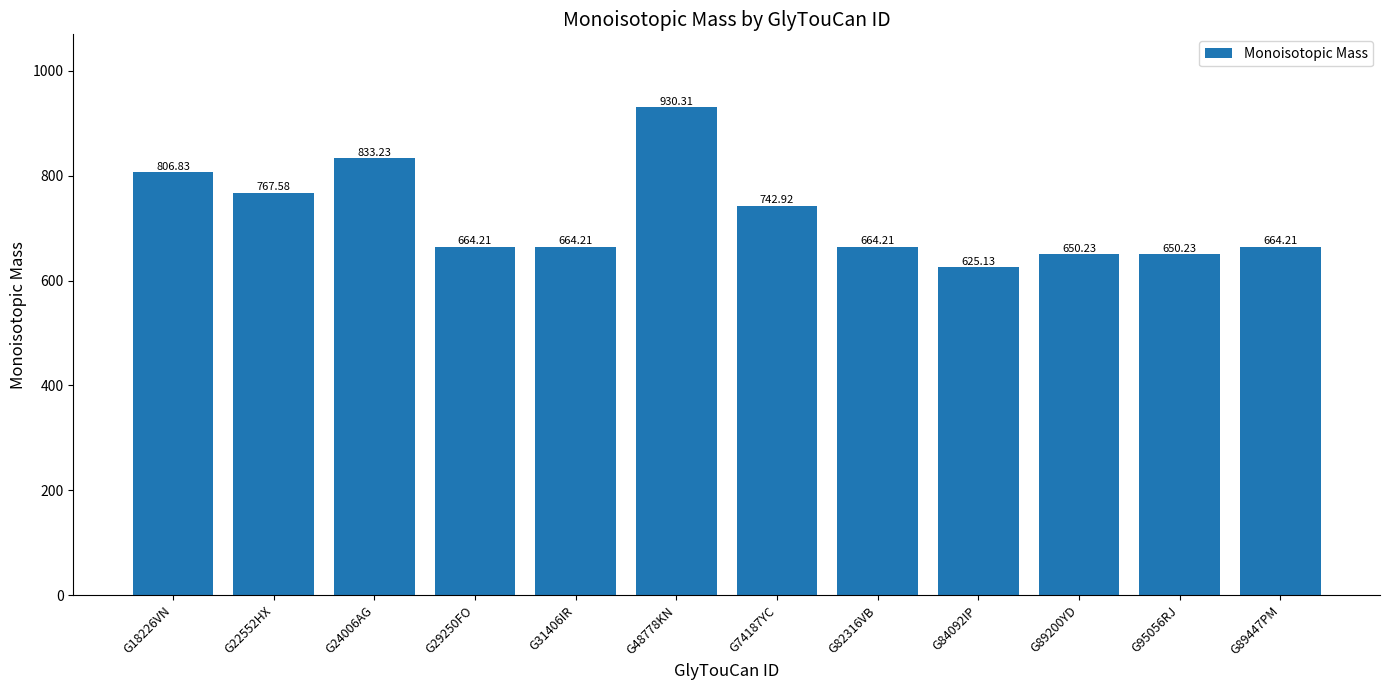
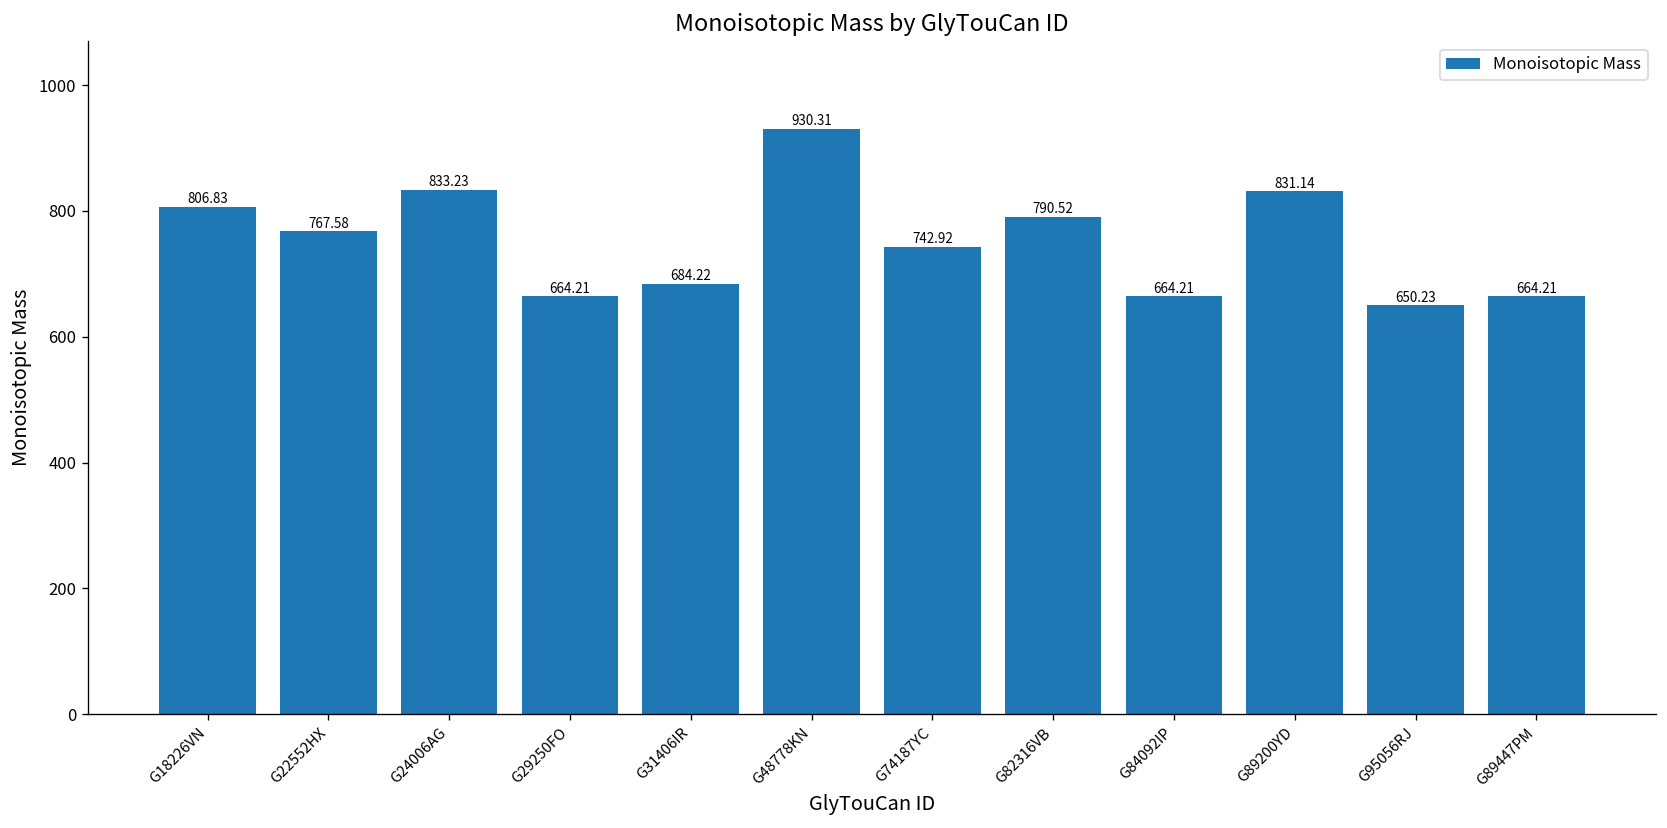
G31406IR: 664.21 -> 684.22
G82316VB: 664.21 -> 790.52
G84092IP: 625.13 -> 664.21
G89200YD: 650.23 -> 831.14
